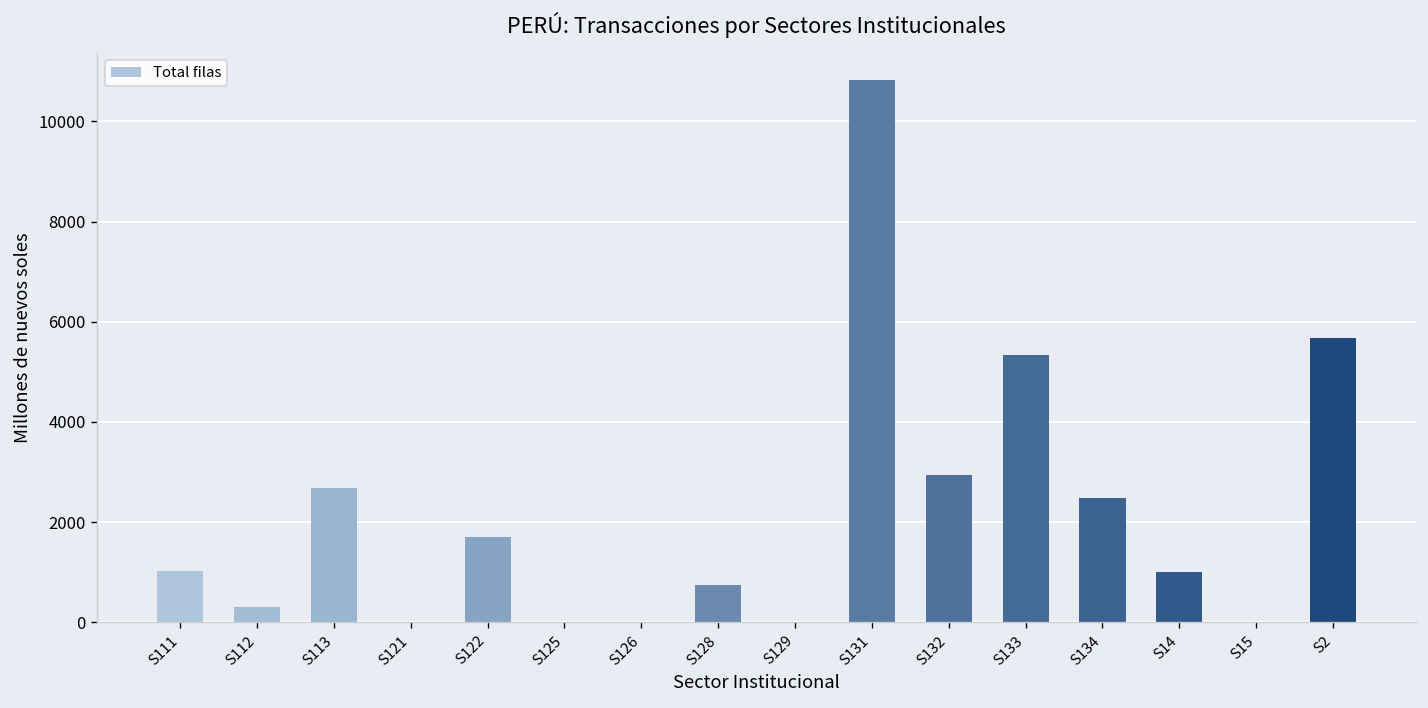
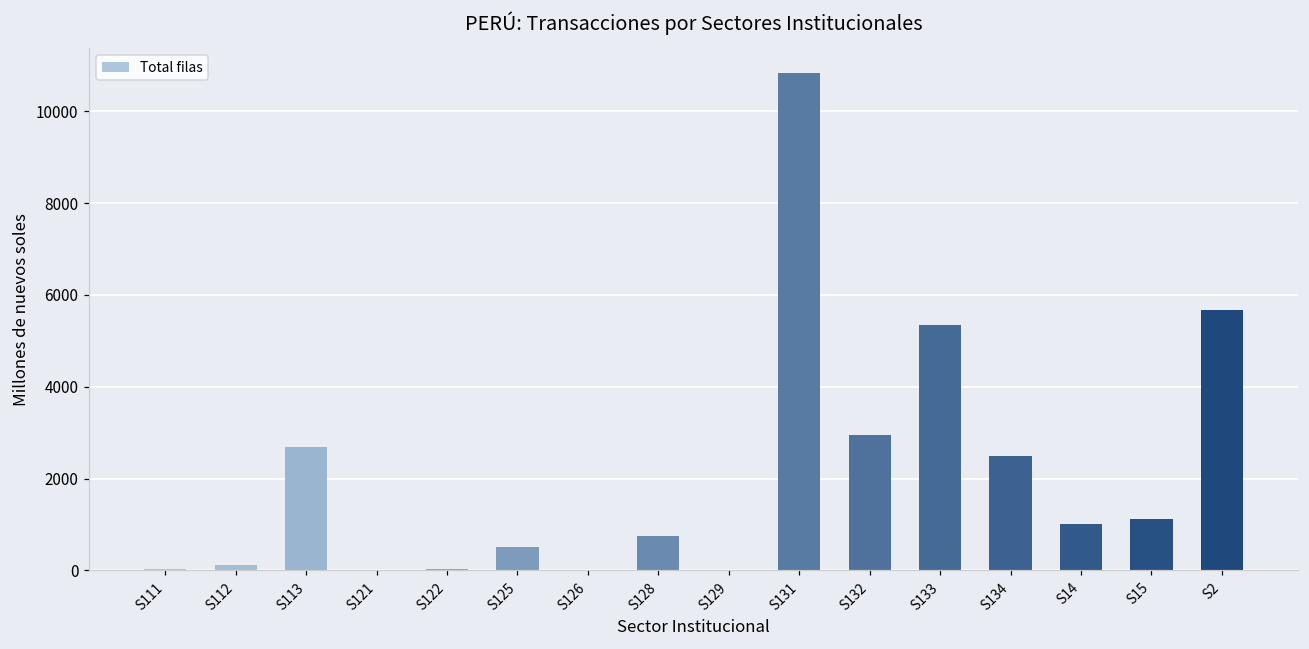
S111: 1000 -> 0
S112: 300 -> 100
S122: 1700 -> 0
S125: 0 -> 500
S15: 0 -> 1100
